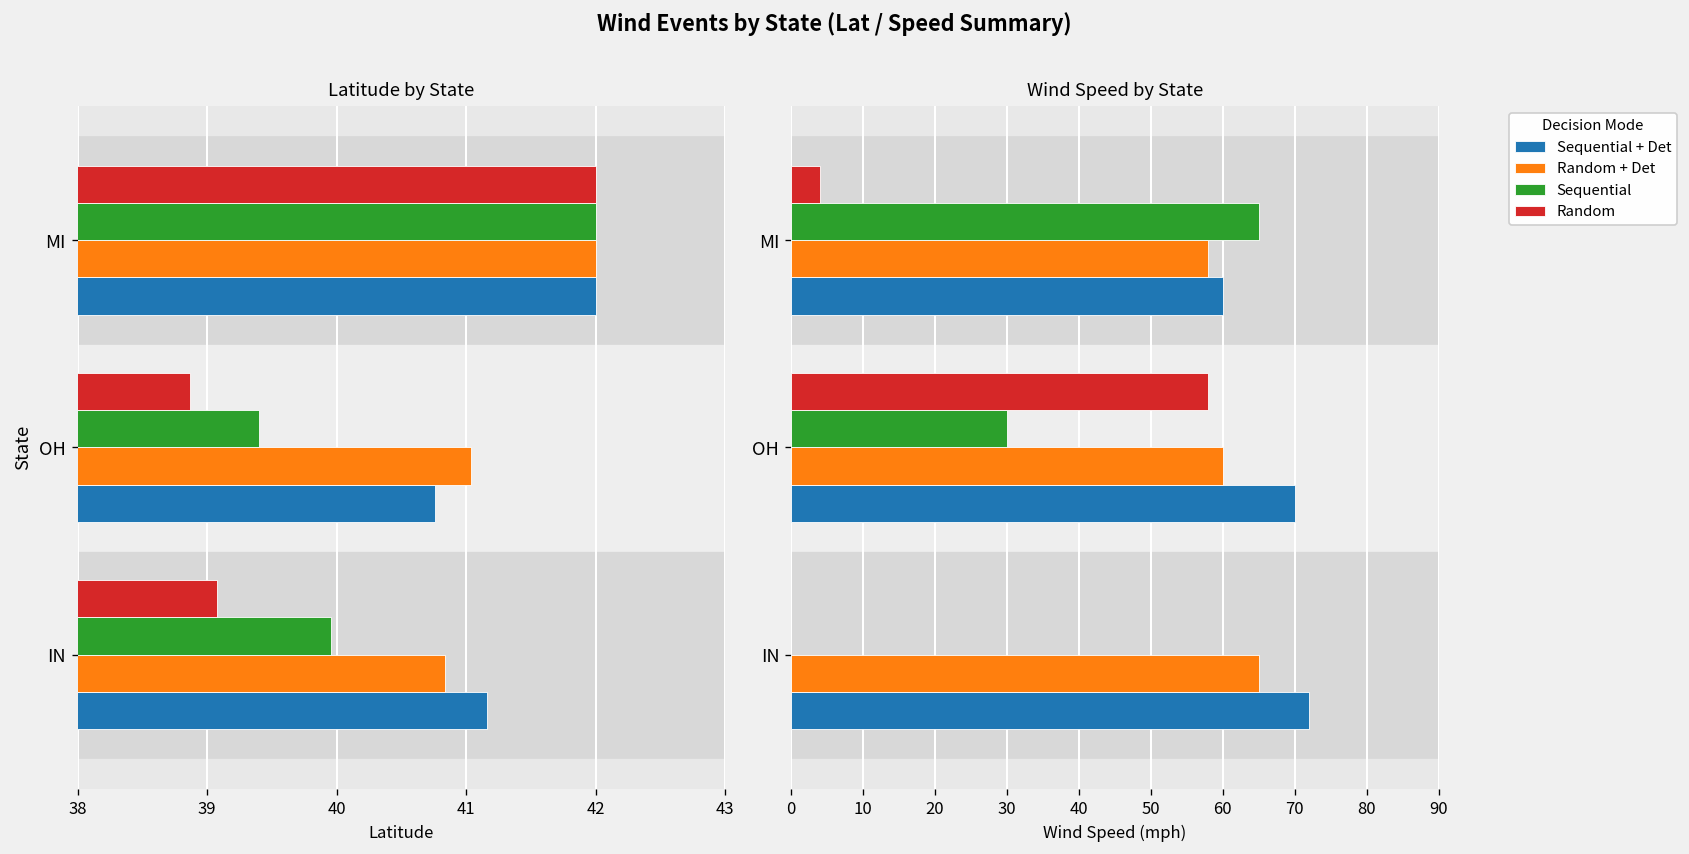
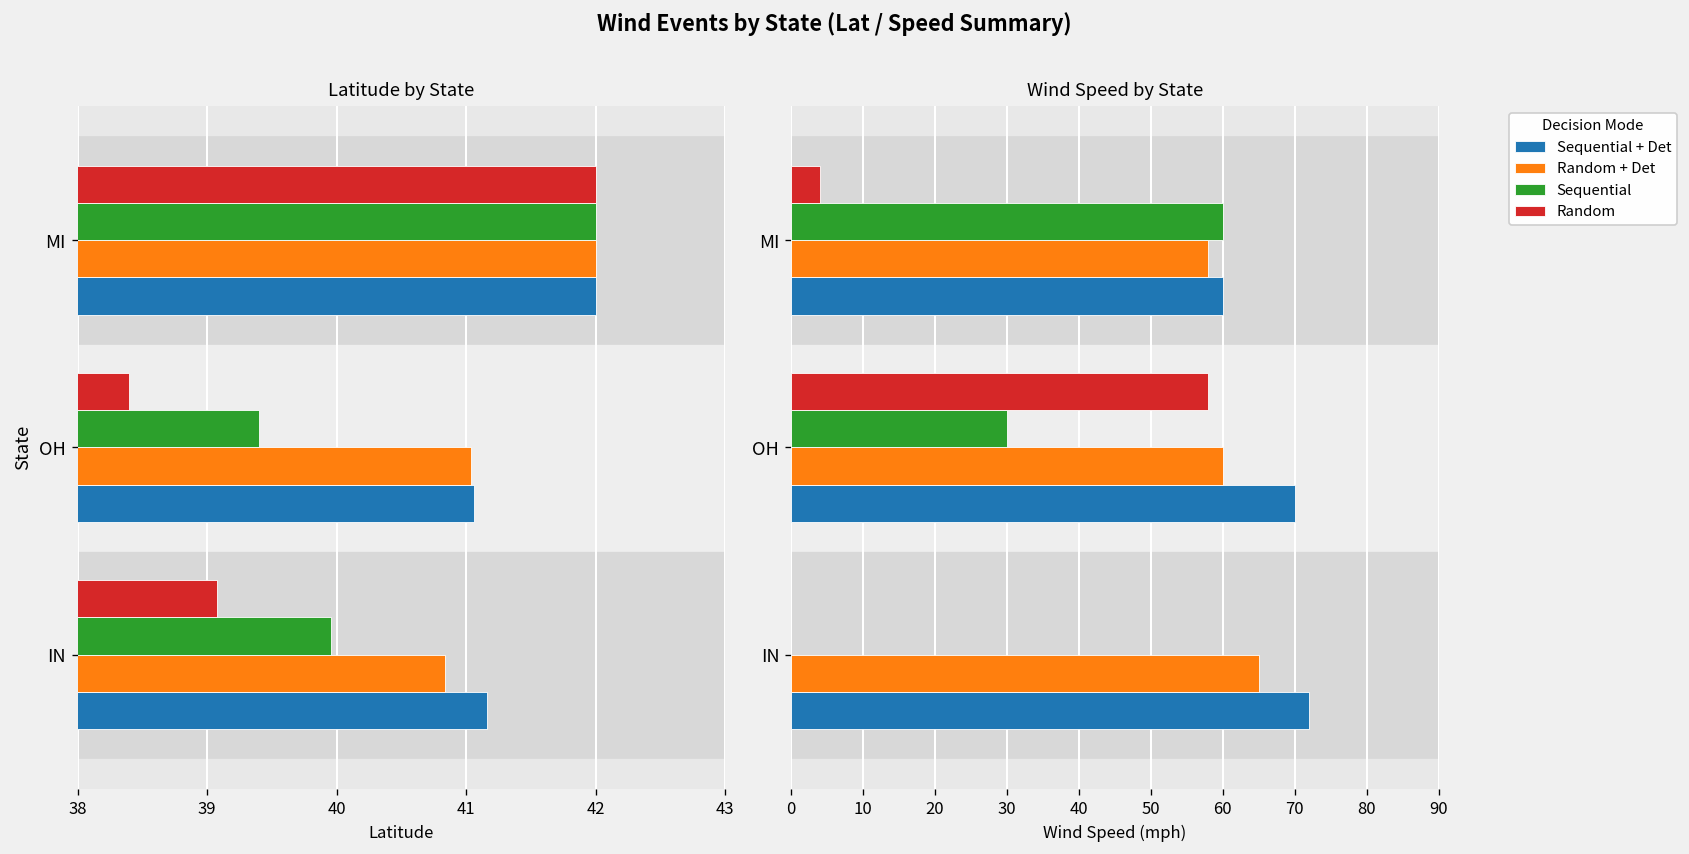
Latitude by State, Random, OH: 38.87 -> 38.40
Latitude by State, Sequential + Det, OH: 40.76 -> 41.06
Wind Speed by State, Sequential, MI: 65 -> 60
